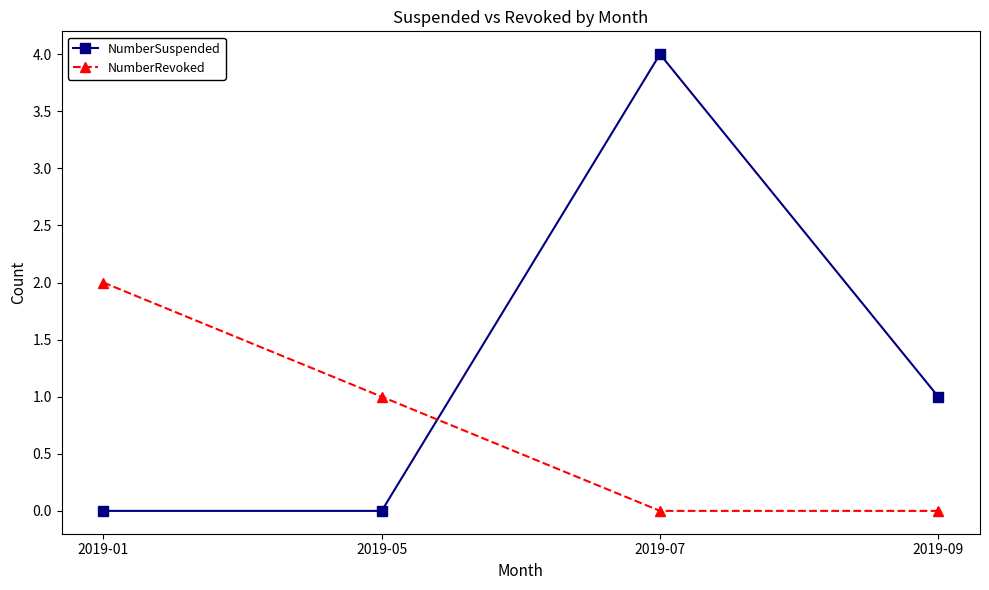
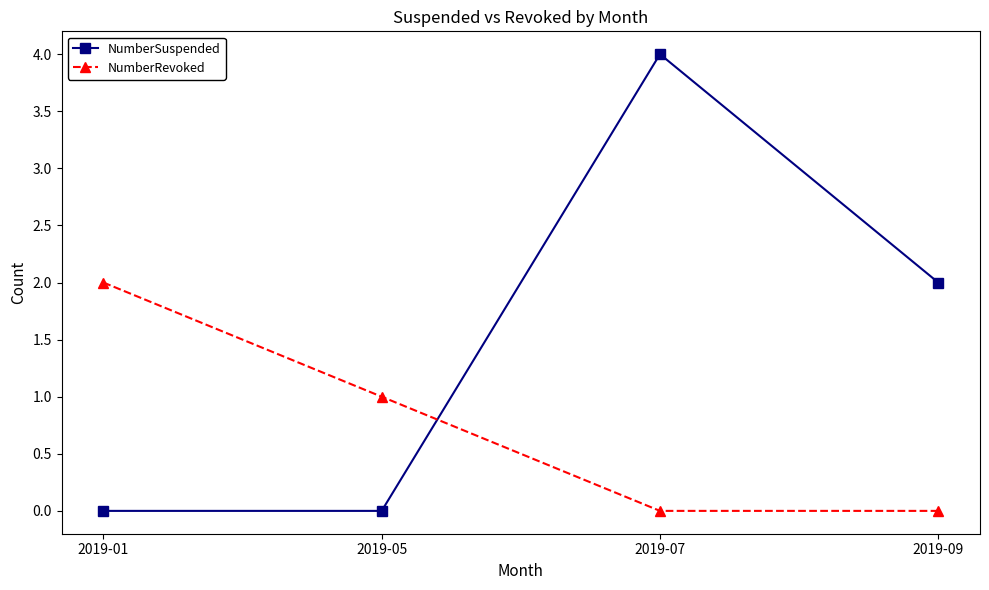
NumberSuspended, 2019-09: 1 -> 2
